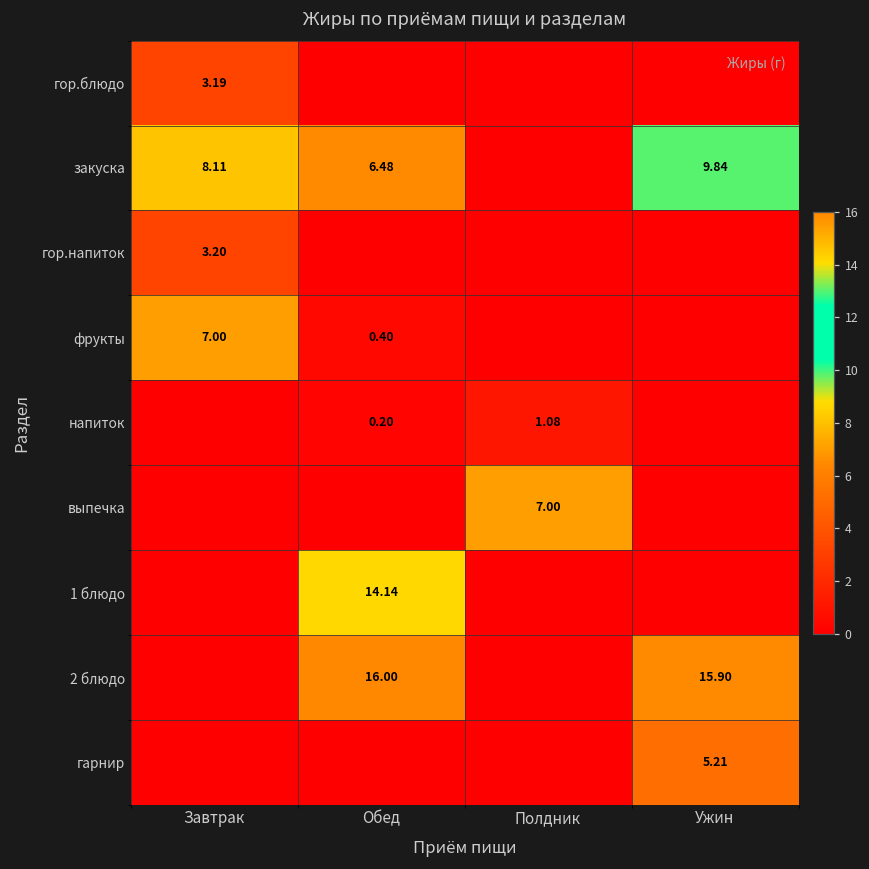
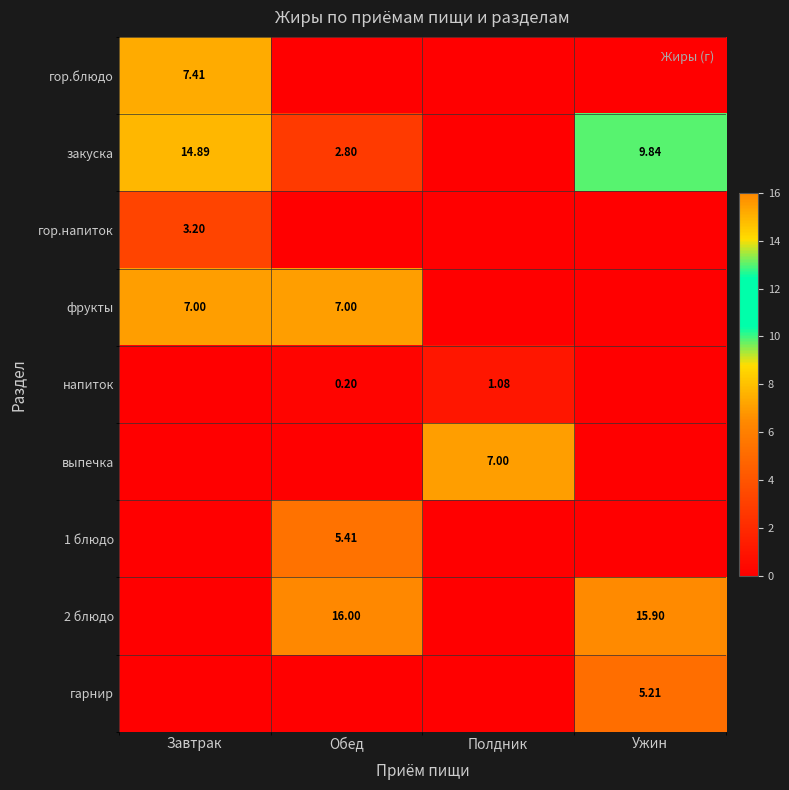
гор.блюдо, Завтрак: 3.19 -> 7.41
закуска, Завтрак: 8.11 -> 14.89
закуска, Обед: 6.48 -> 2.80
фрукты, Обед: 0.40 -> 7.00
1 блюдо, Обед: 14.14 -> 5.41
